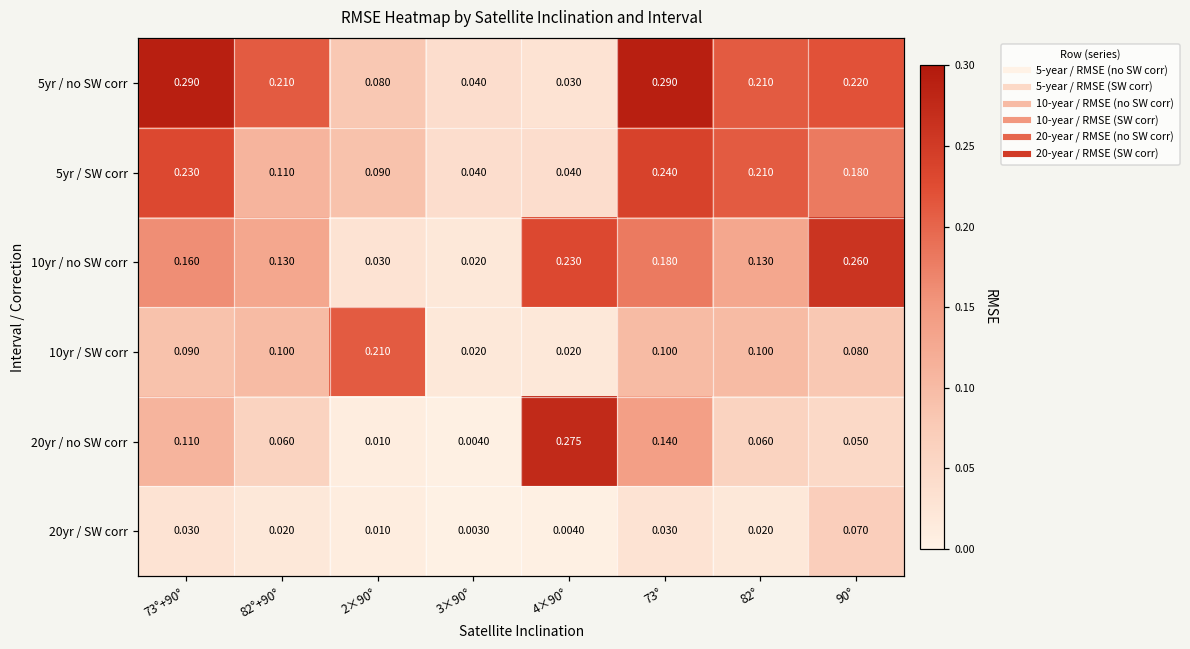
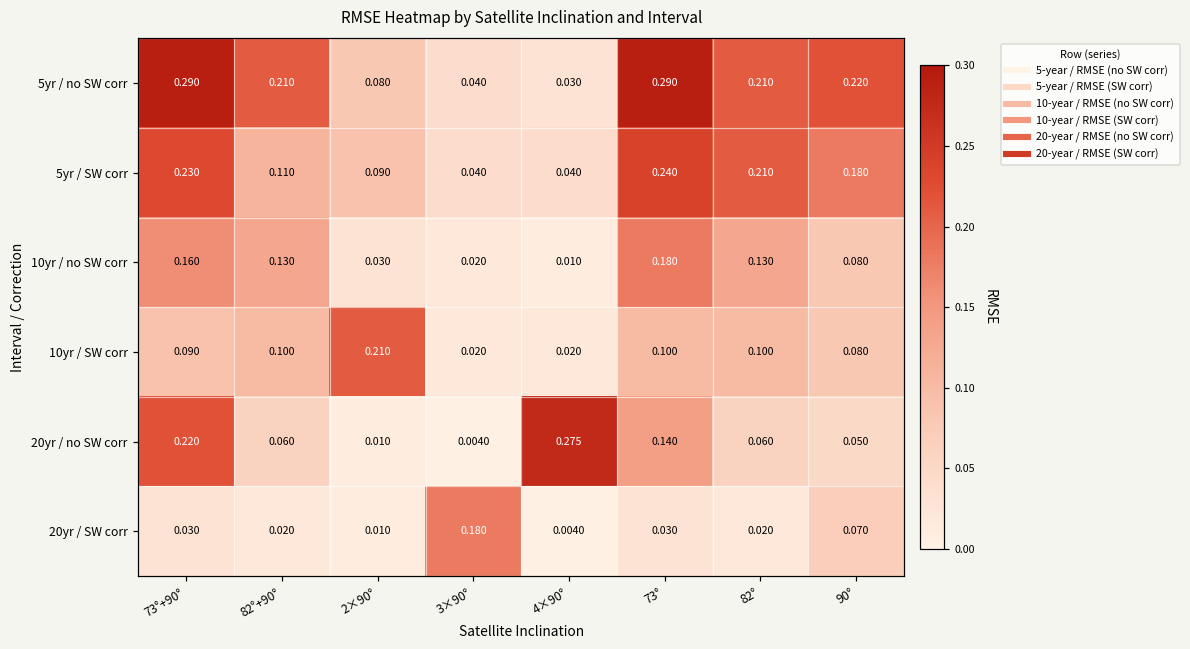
10yr / no SW corr, 4×90°: 0.230 -> 0.010
10yr / no SW corr, 90°: 0.260 -> 0.080
20yr / no SW corr, 73°+90°: 0.110 -> 0.220
20yr / SW corr, 3×90°: 0.0030 -> 0.180
